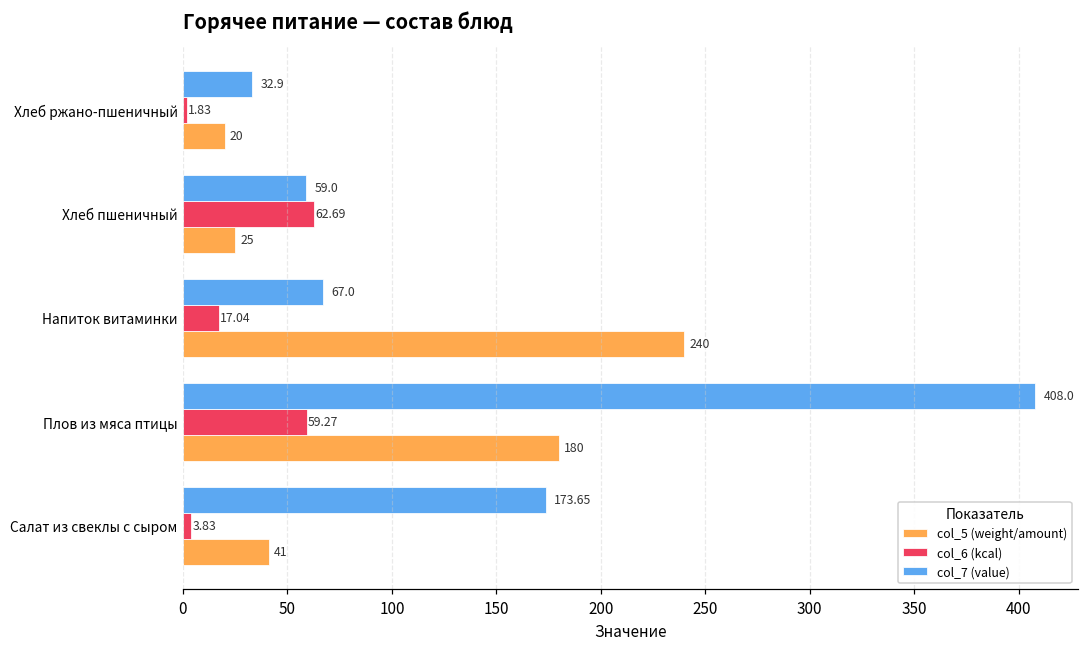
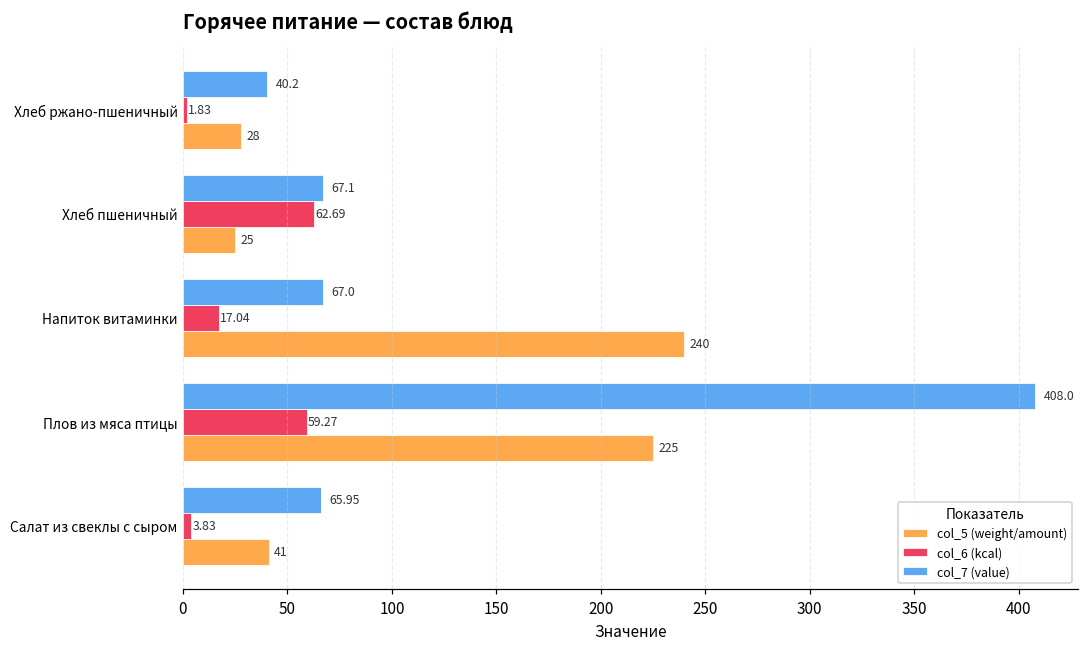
col_7 (value), Хлеб ржано-пшеничный: 32.9 -> 40.2
col_5 (weight/amount), Хлеб ржано-пшеничный: 20 -> 28
col_7 (value), Хлеб пшеничный: 59.0 -> 67.1
col_5 (weight/amount), Плов из мяса птицы: 180 -> 225
col_7 (value), Салат из свеклы с сыром: 173.65 -> 65.95
